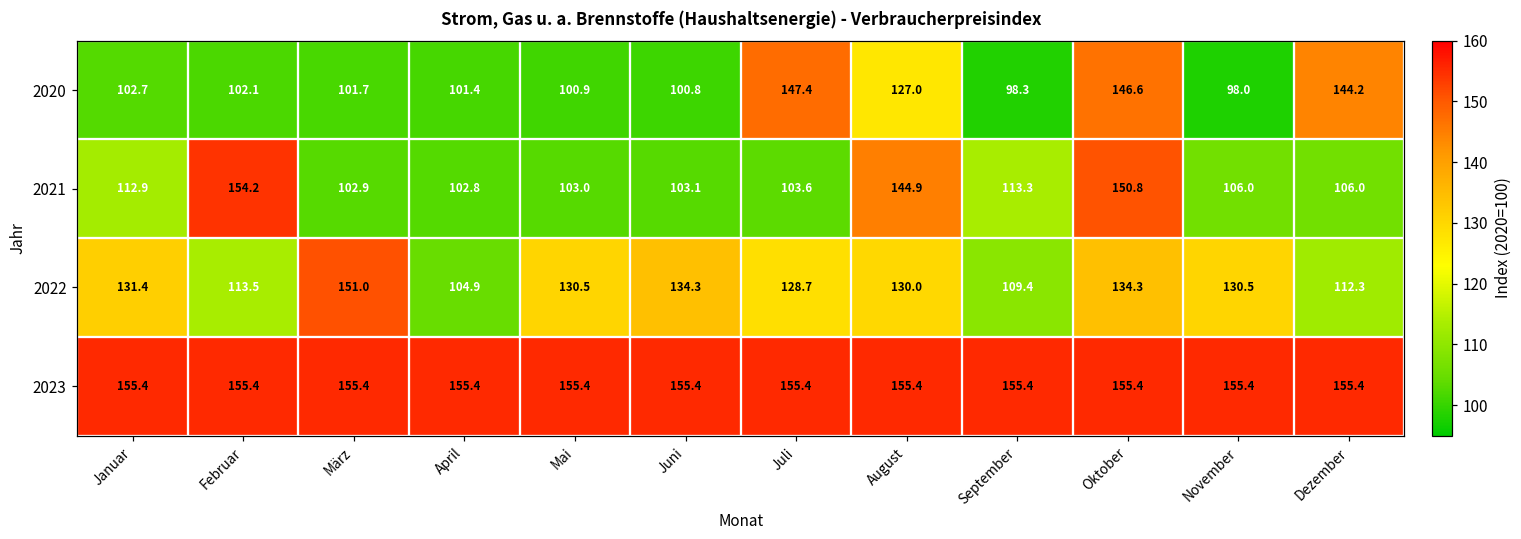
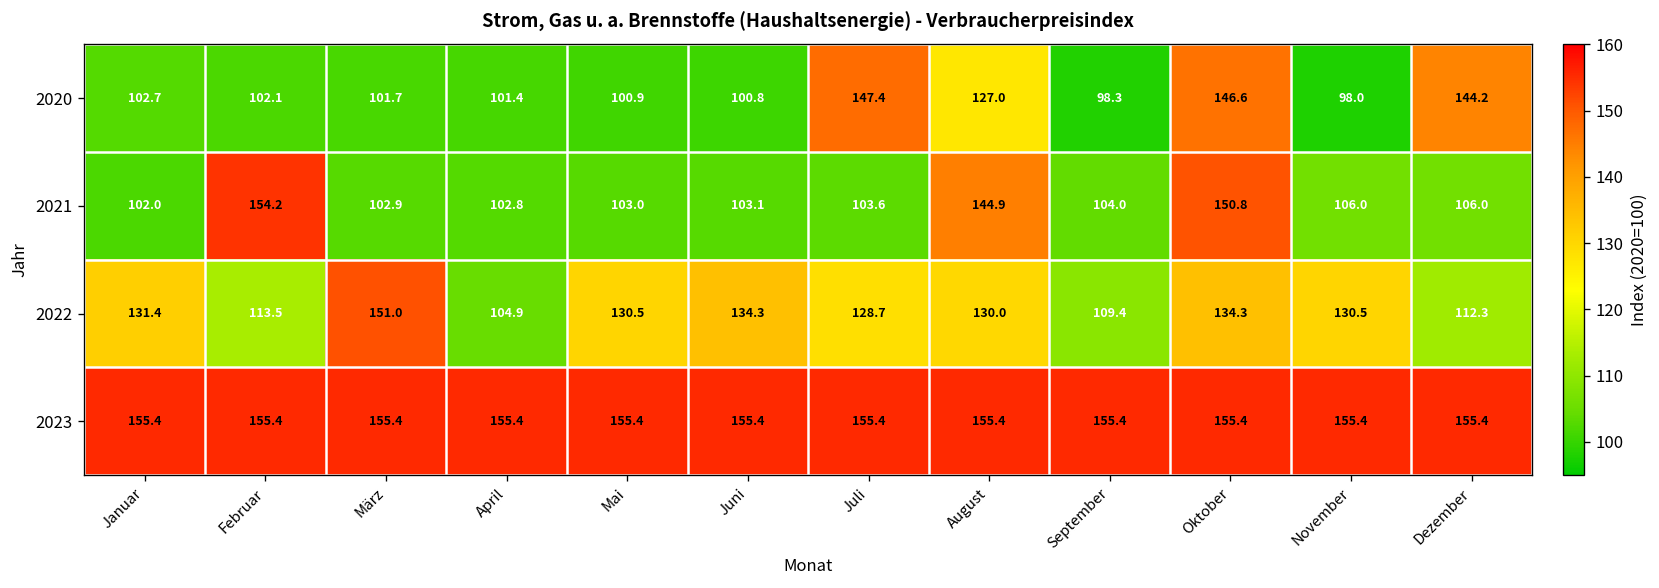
2021, Januar: 112.9 -> 102.0
2021, September: 113.3 -> 104.0
